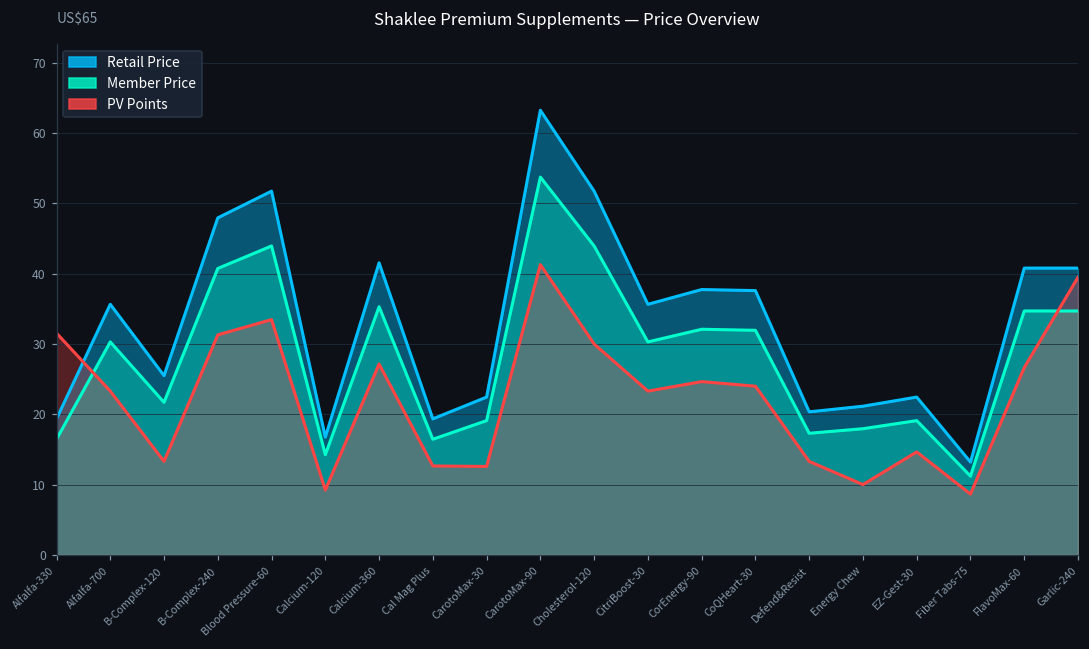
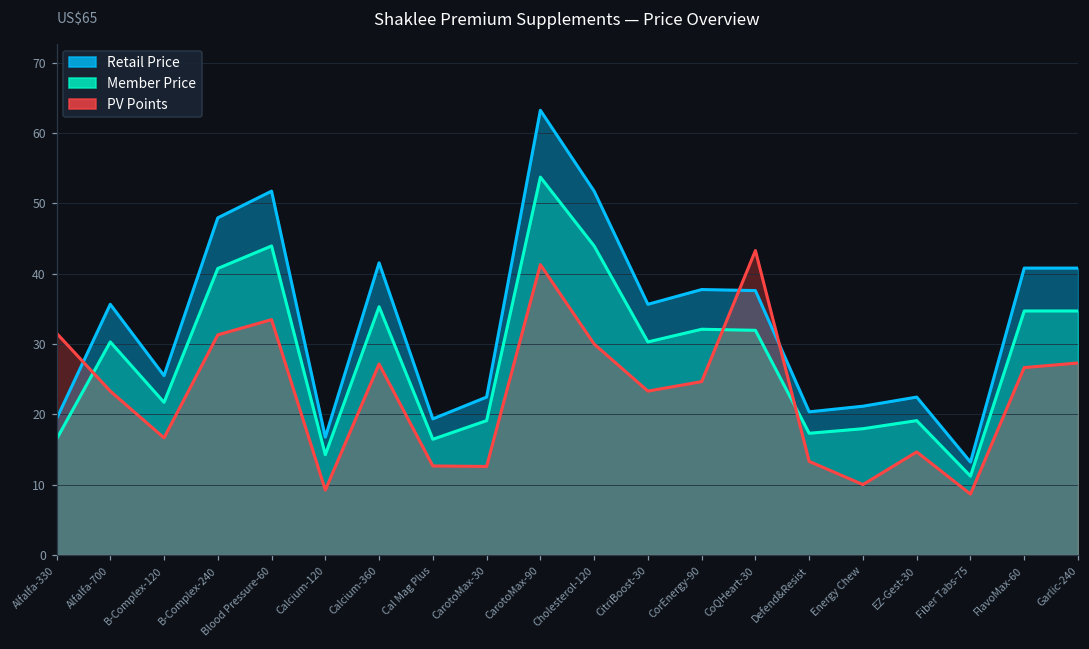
PV Points, B-Complex-120: 13 -> 17
PV Points, CoQHeart-30: 24 -> 43
PV Points, Garlic-240: 40 -> 27
